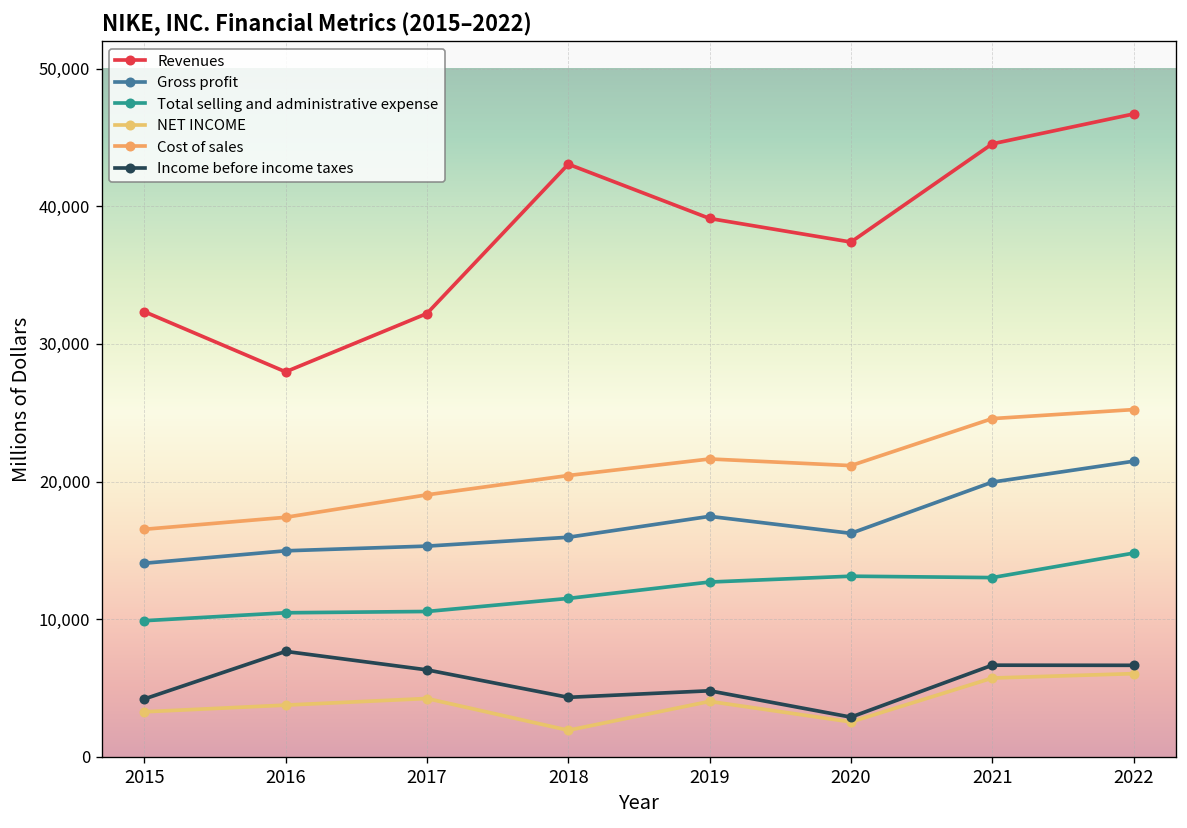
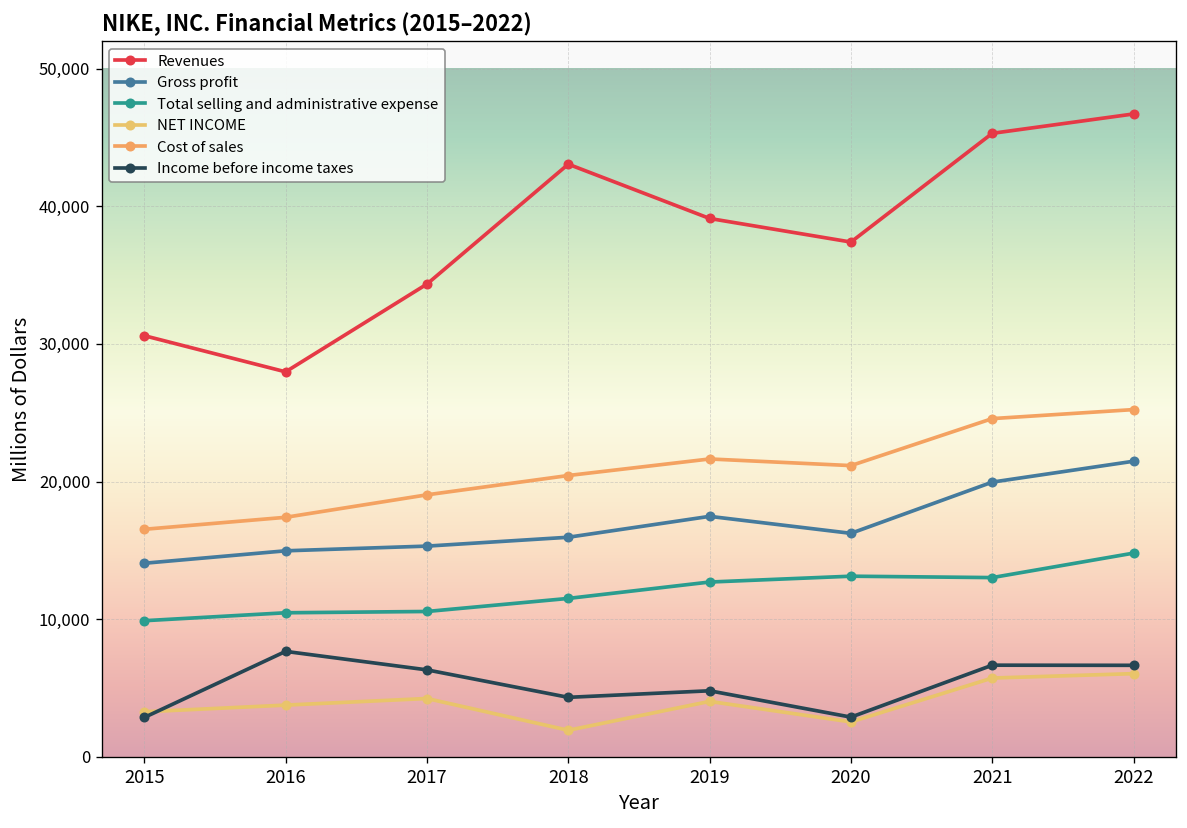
Revenues, 2015: 32,300 -> 30,600
Income before income taxes, 2015: 4,200 -> 2,900
Revenues, 2017: 32,200 -> 34,400
Revenues, 2021: 44,500 -> 45,300
